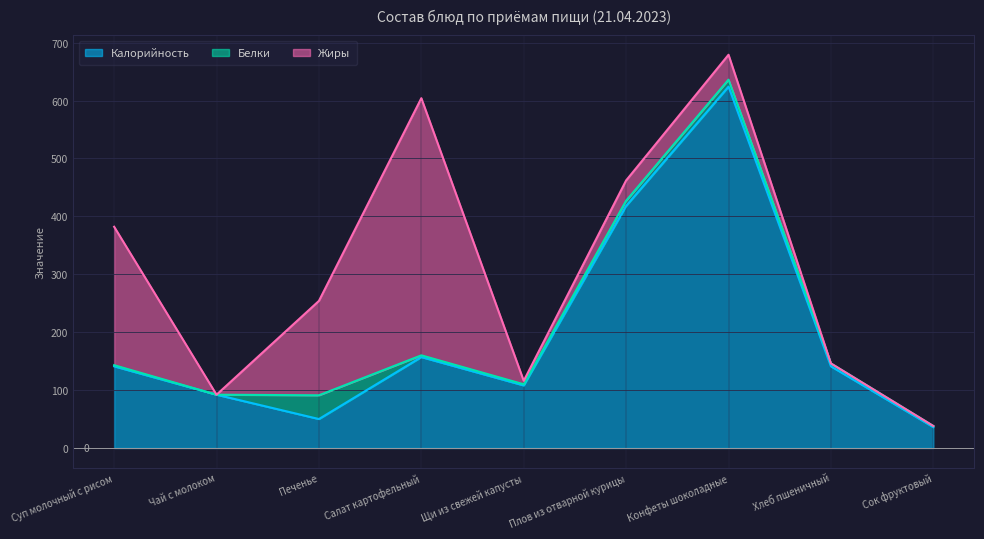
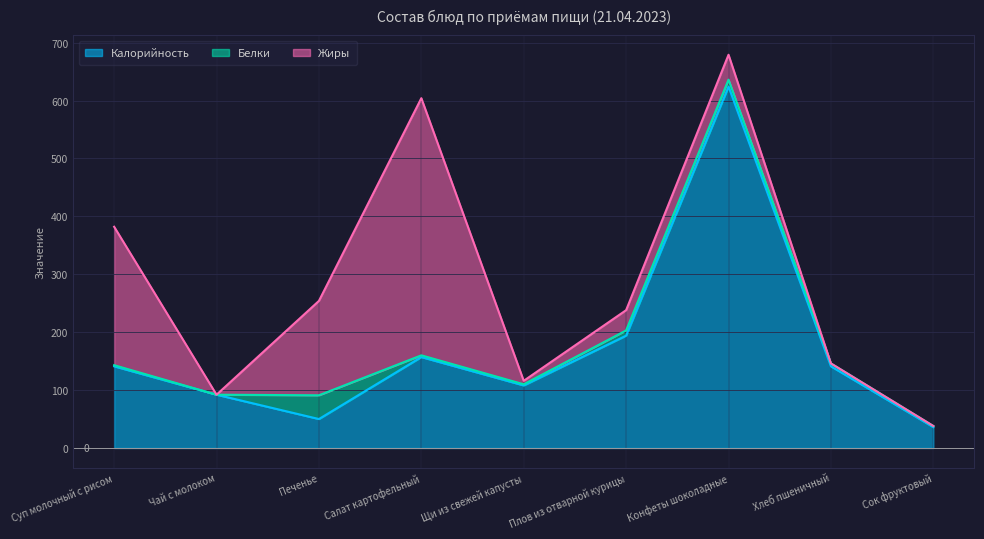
Калорийность, Плов из отварной курицы: 420 -> 190
